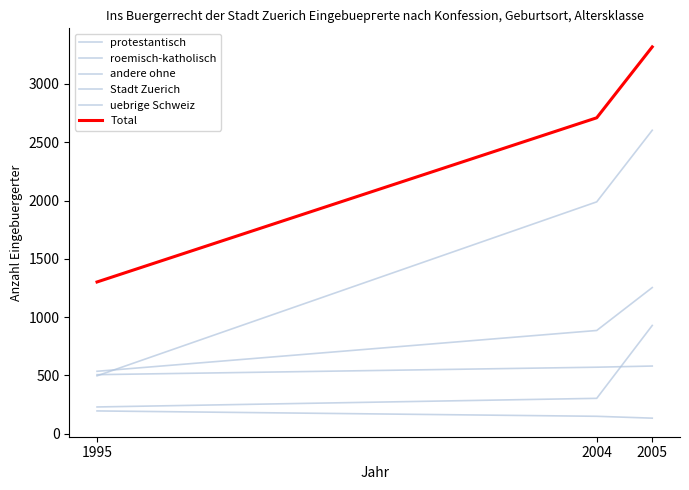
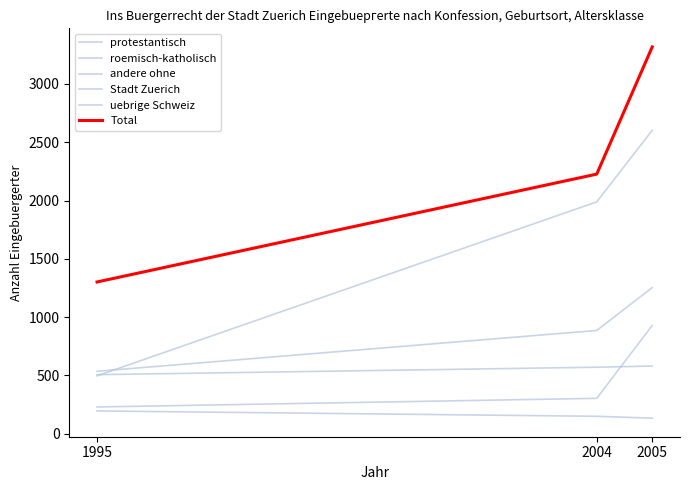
Total, 2004: 2710 -> 2230
